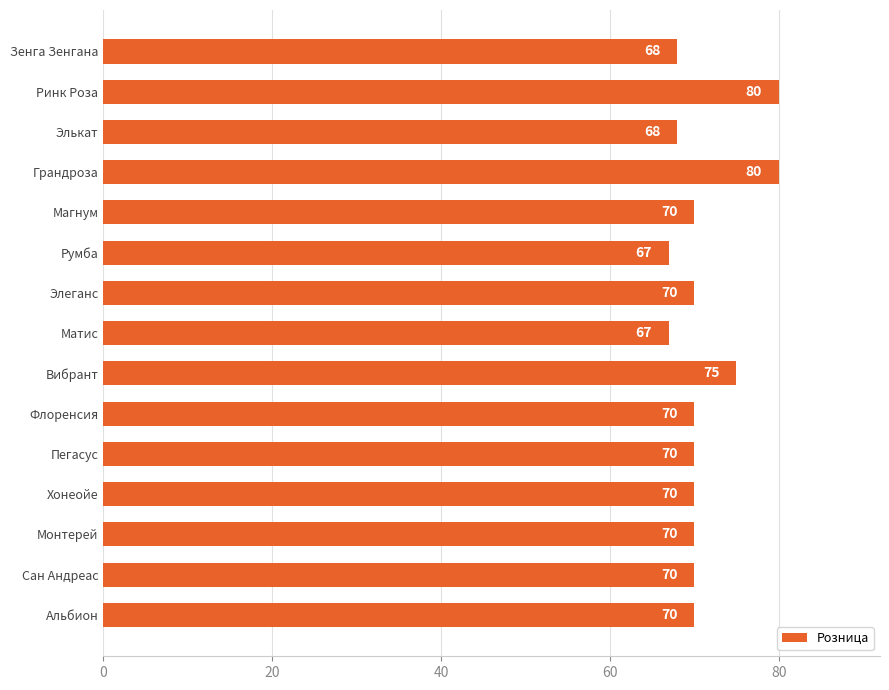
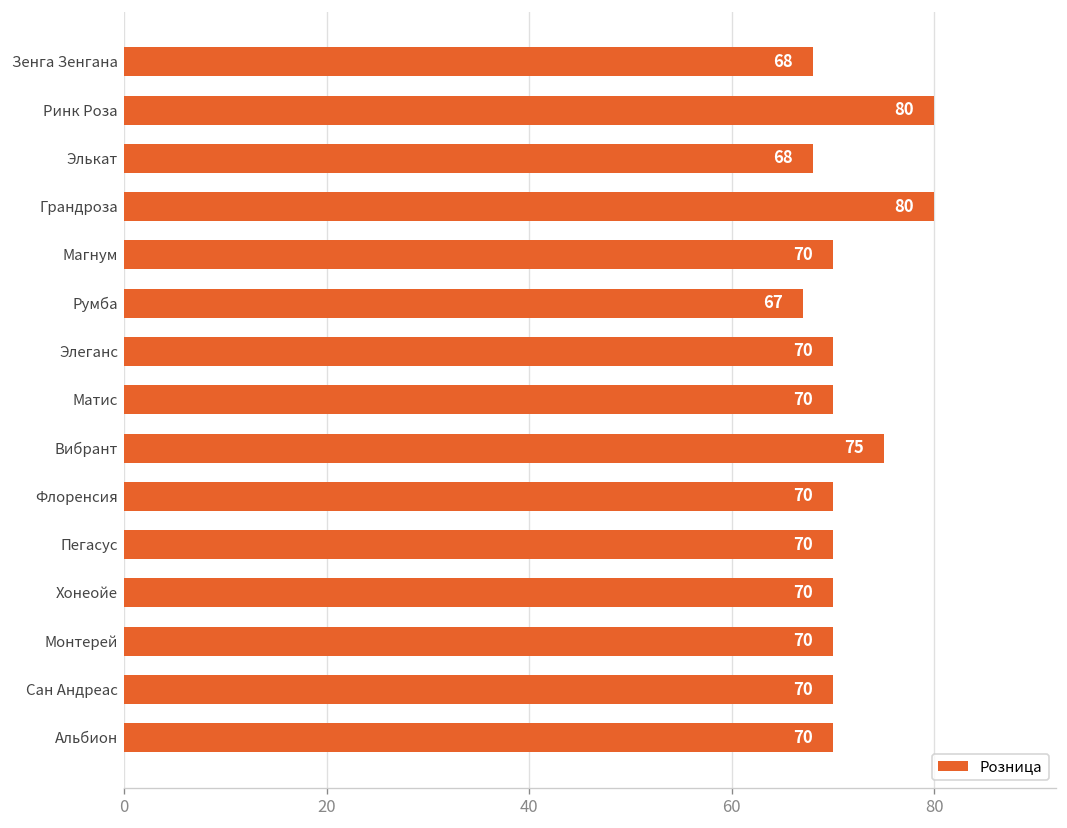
Матис: 67 -> 70
